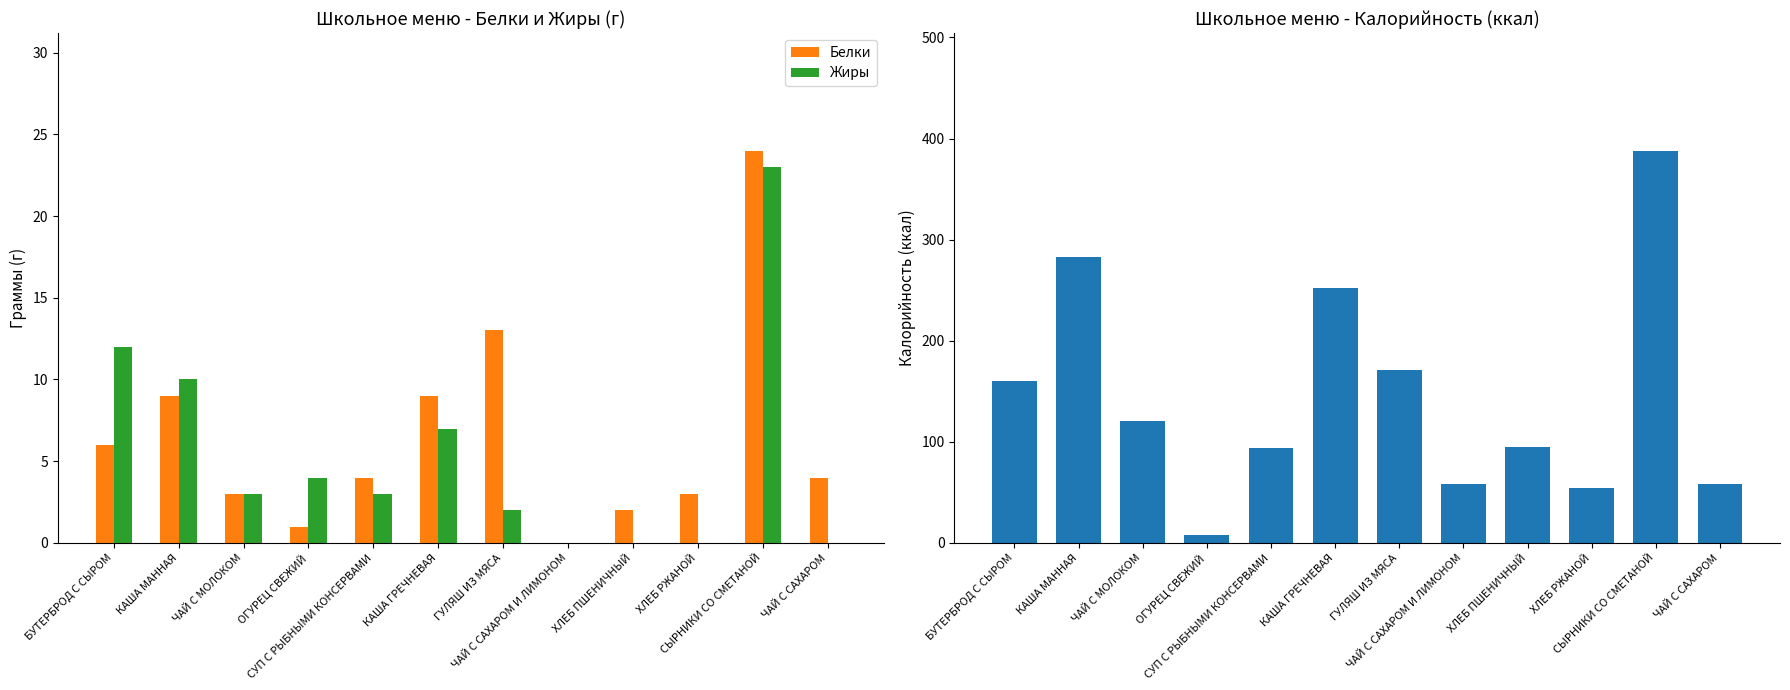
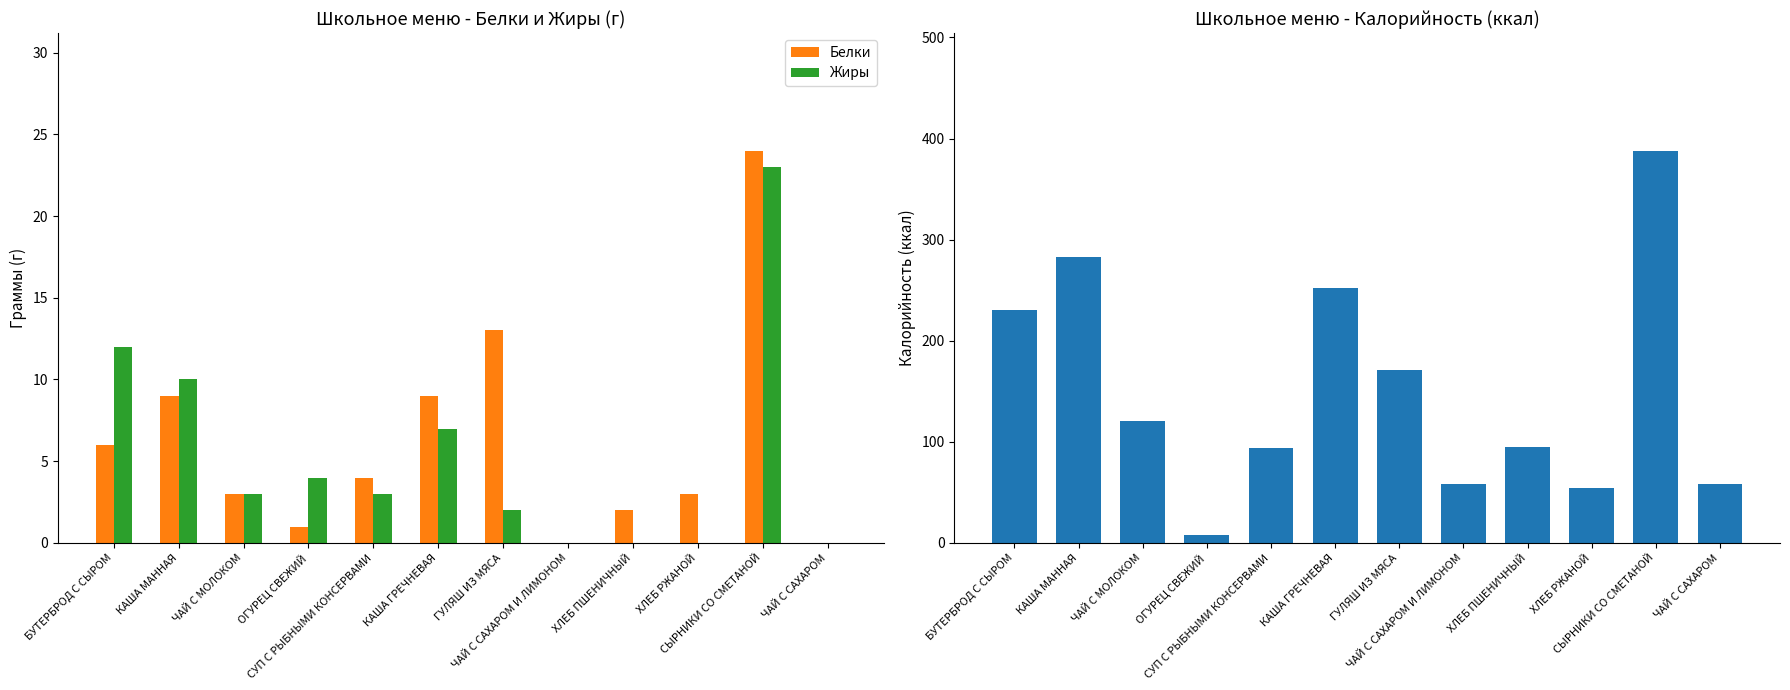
Школьное меню - Белки и Жиры (г), Белки, ЧАЙ С САХАРОМ: 4 -> 0
Школьное меню - Калорийность (ккал), БУТЕРБРОД С СЫРОМ: 160 -> 230
